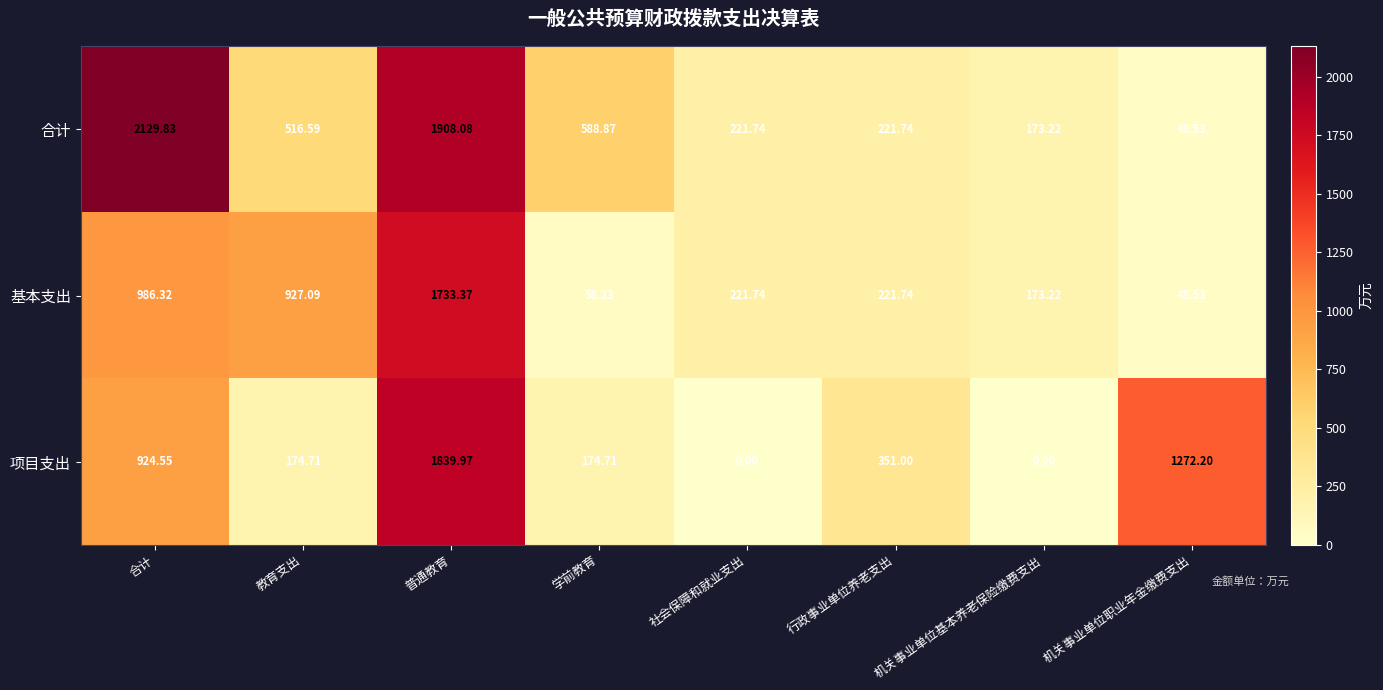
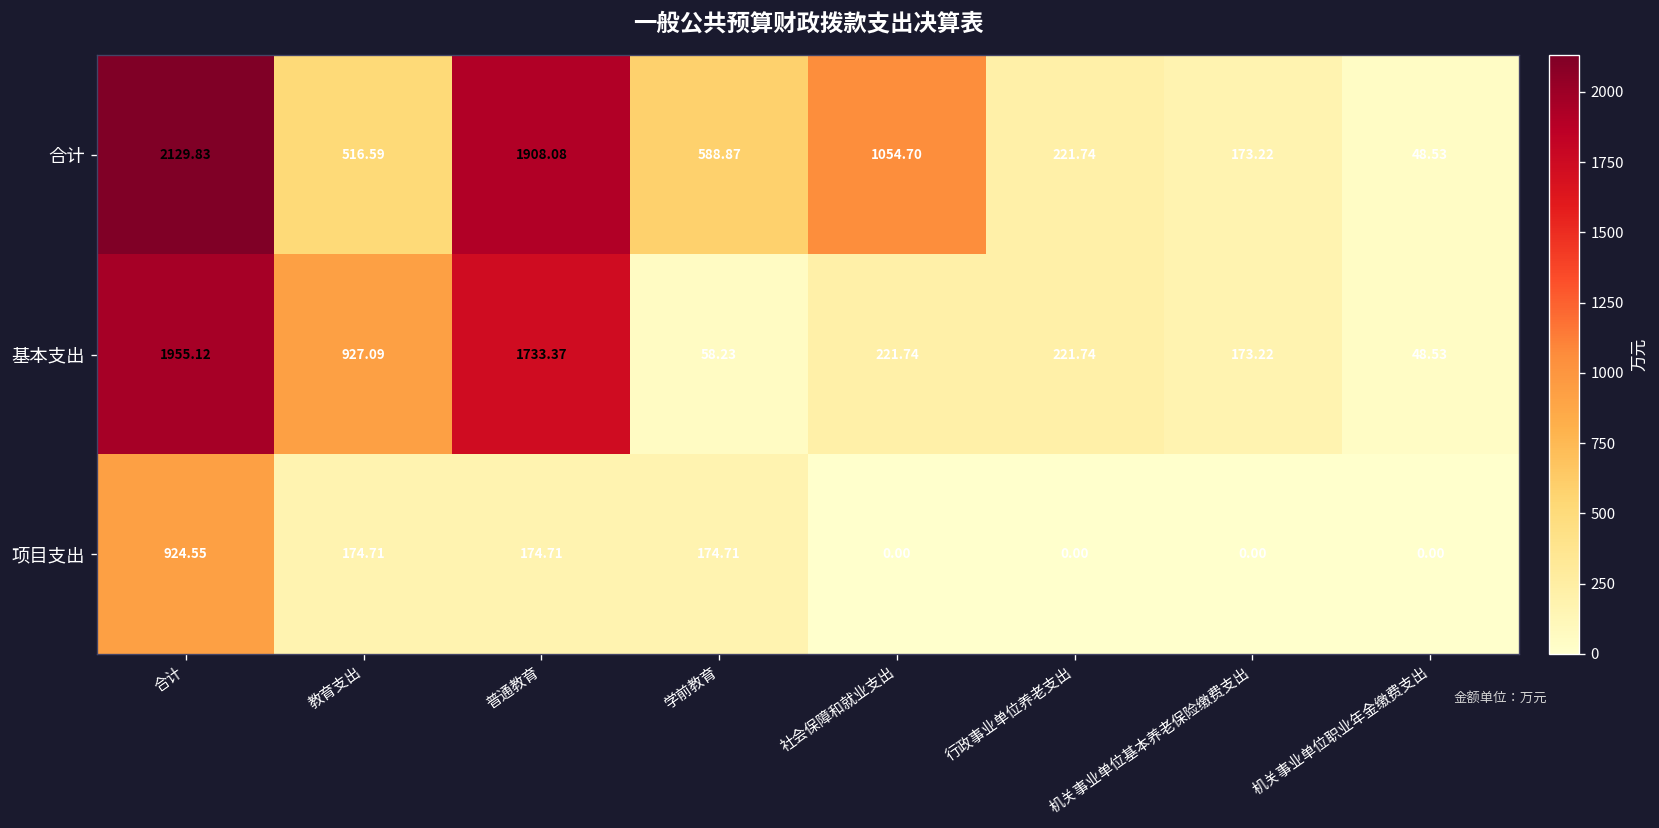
合计, 社会保障和就业支出: 221.74 -> 1054.70
基本支出, 合计: 986.32 -> 1955.12
项目支出, 普通教育: 1839.97 -> 174.71
项目支出, 行政事业单位养老支出: 351.00 -> 0.00
项目支出, 机关事业单位职业年金缴费支出: 1272.20 -> 0.00
